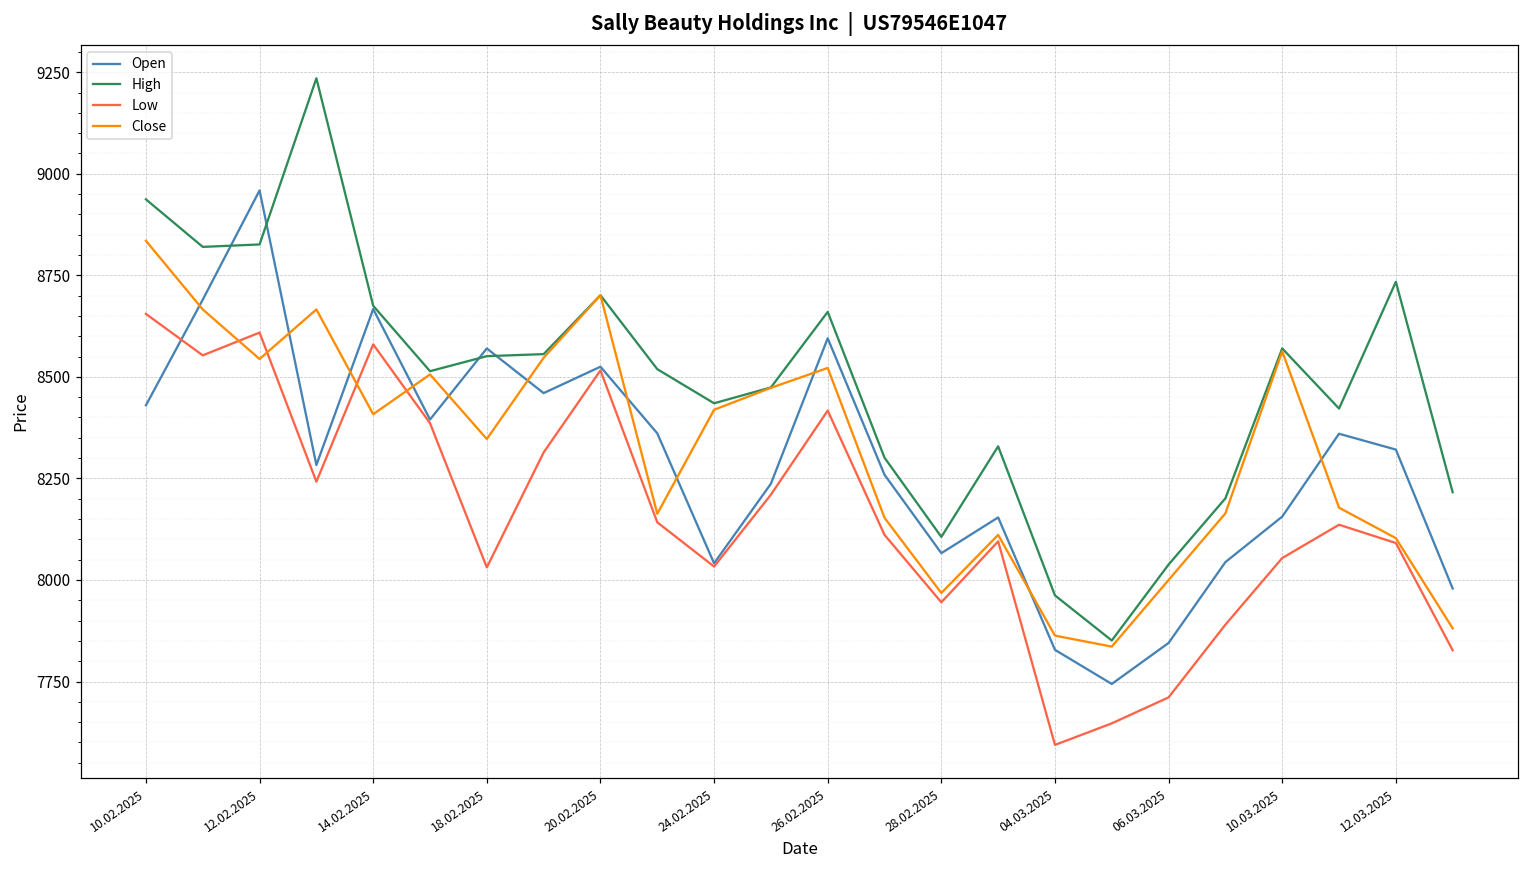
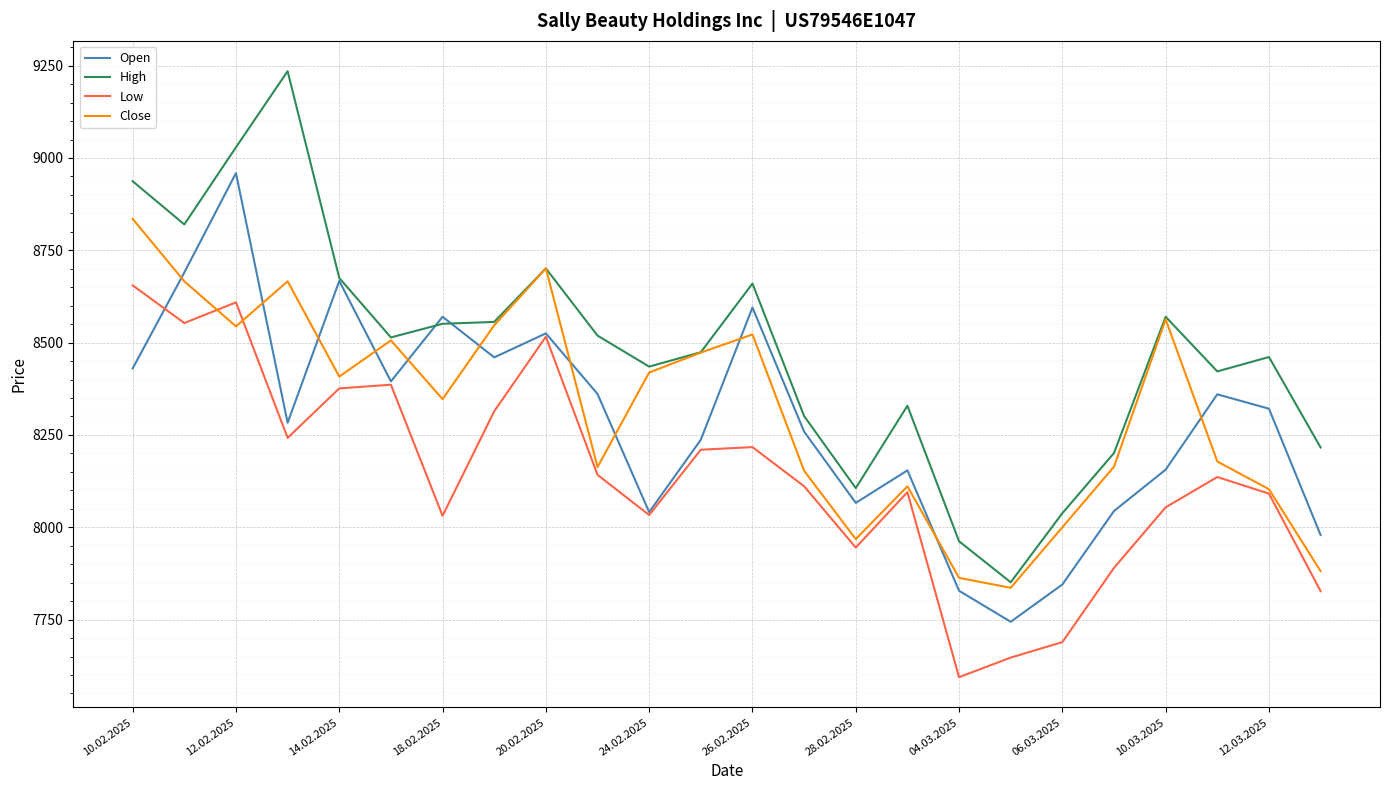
High, 12.02.2025: 8830 -> 9030
Low, 14.02.2025: 8580 -> 8380
Low, 26.02.2025: 8420 -> 8220
Low, 06.03.2025: 7710 -> 7690
High, 12.03.2025: 8730 -> 8460
